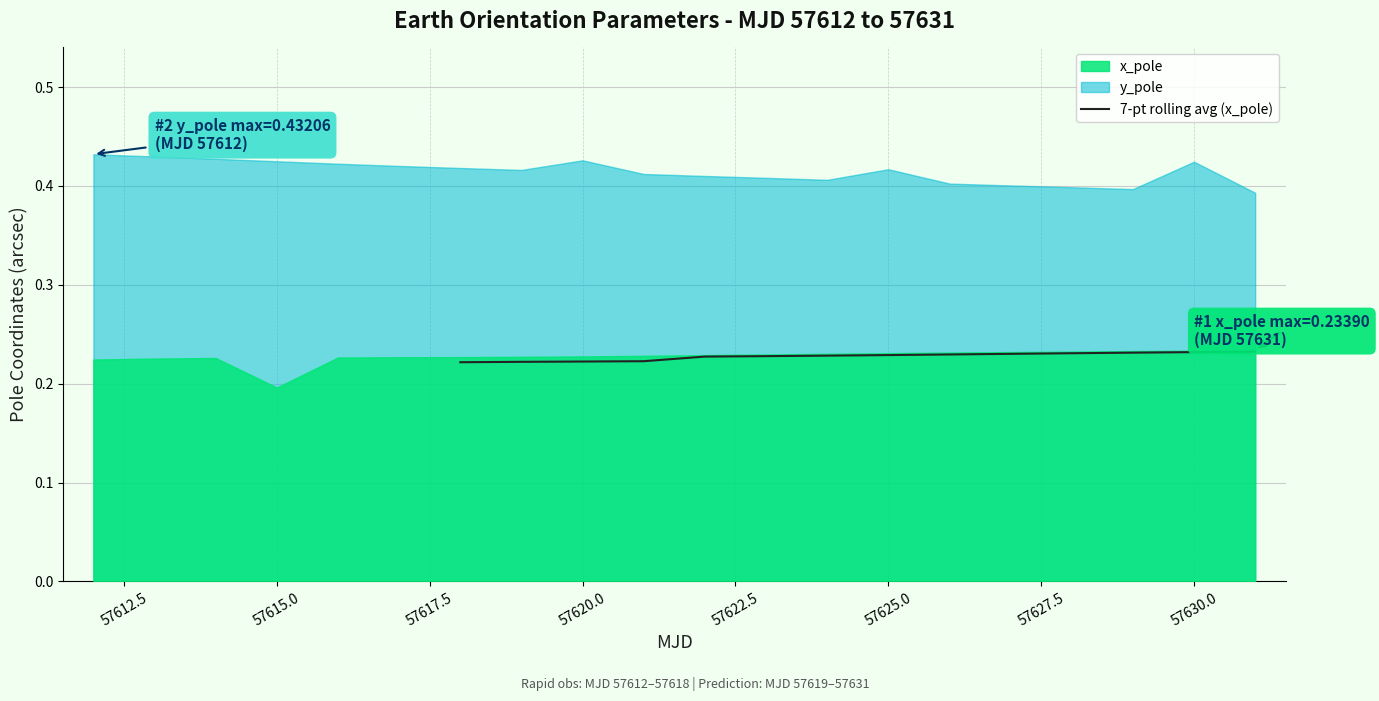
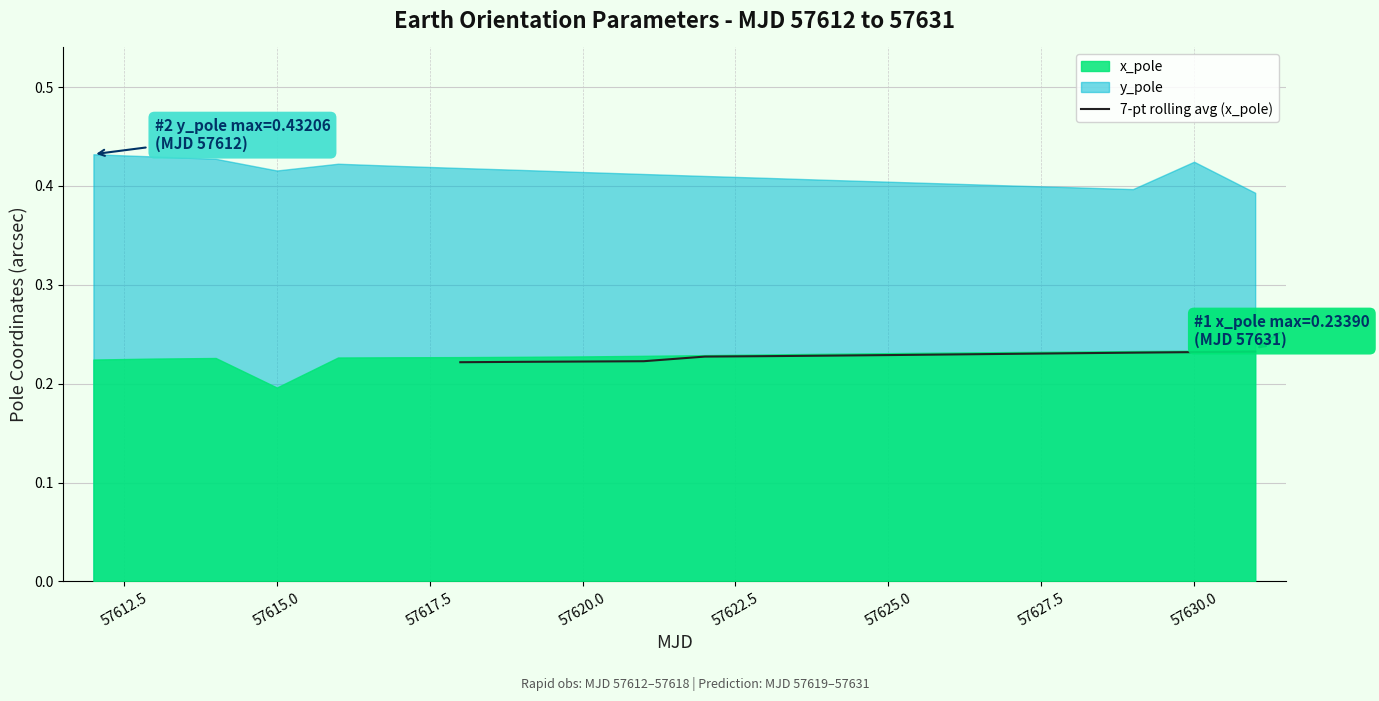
y_pole, 57615.0: 0.425 -> 0.416
y_pole, 57620.0: 0.43 -> 0.41
y_pole, 57625.0: 0.42 -> 0.40
